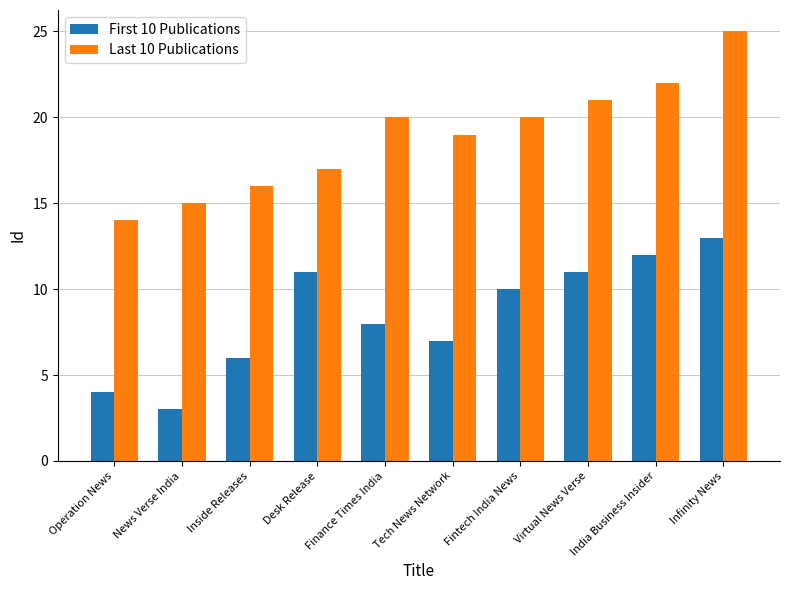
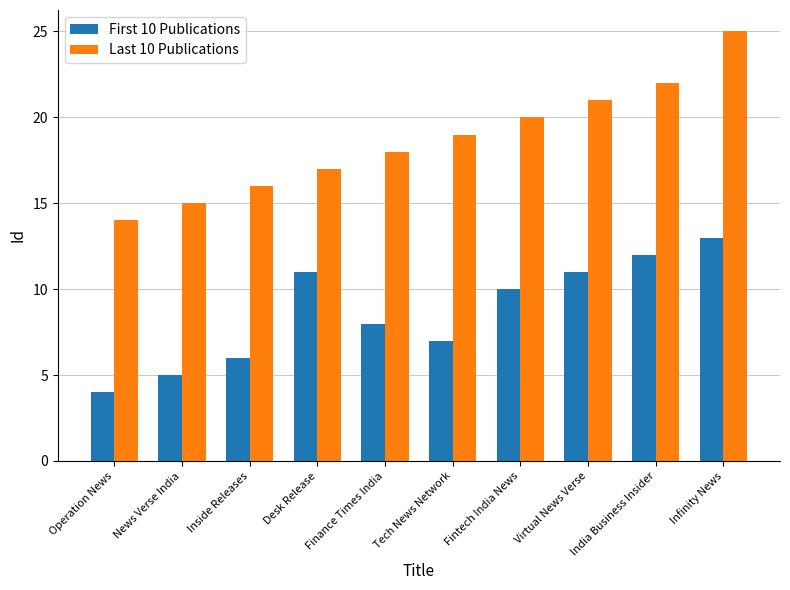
First 10 Publications, News Verse India: 3 -> 5
Last 10 Publications, Finance Times India: 20 -> 18
